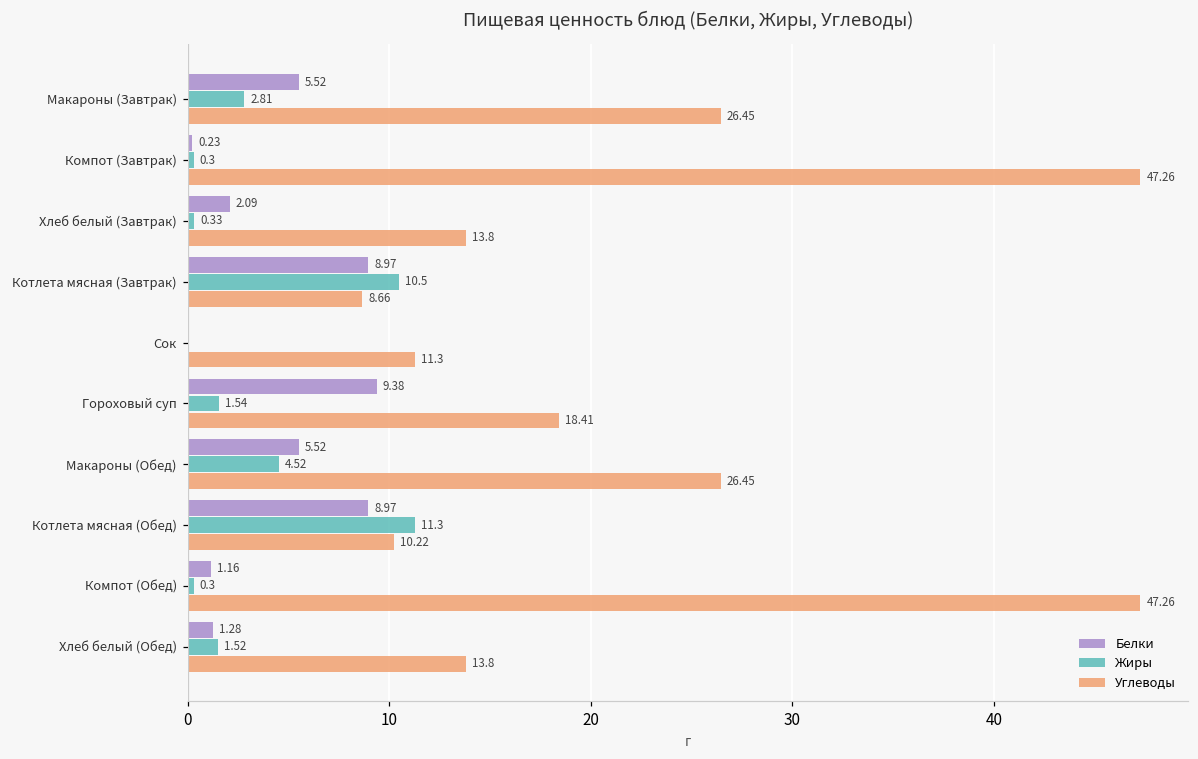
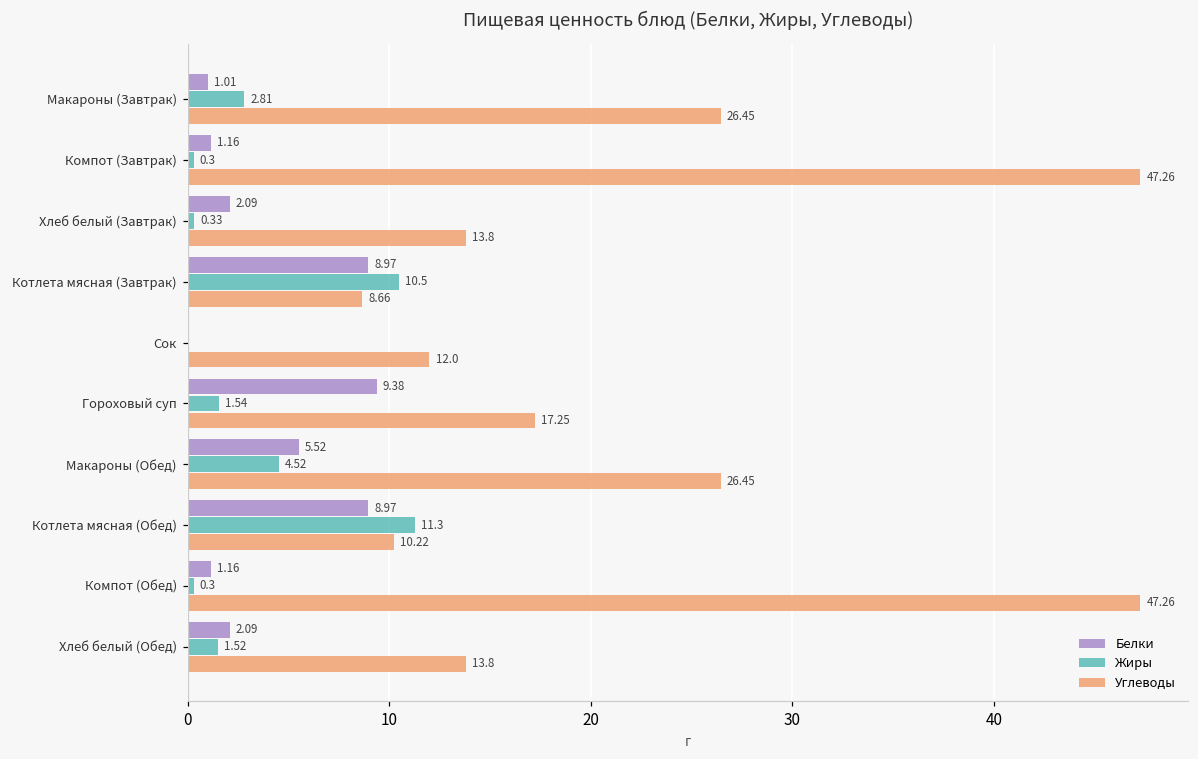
Белки, Макароны (Завтрак): 5.52 -> 1.01
Белки, Компот (Завтрак): 0.23 -> 1.16
Углеводы, Сок: 11.3 -> 12.0
Углеводы, Гороховый суп: 18.41 -> 17.25
Белки, Хлеб белый (Обед): 1.28 -> 2.09
